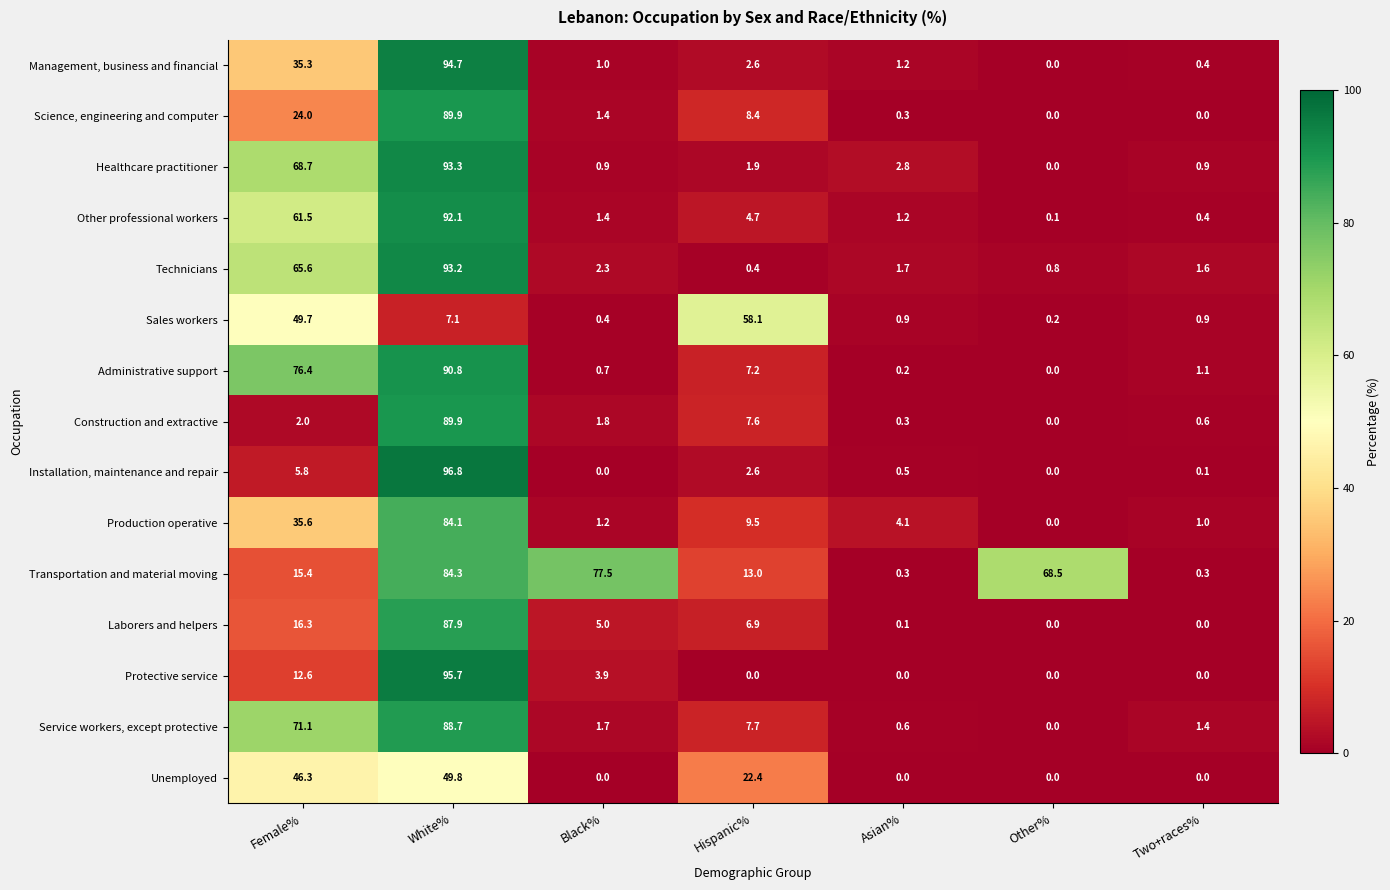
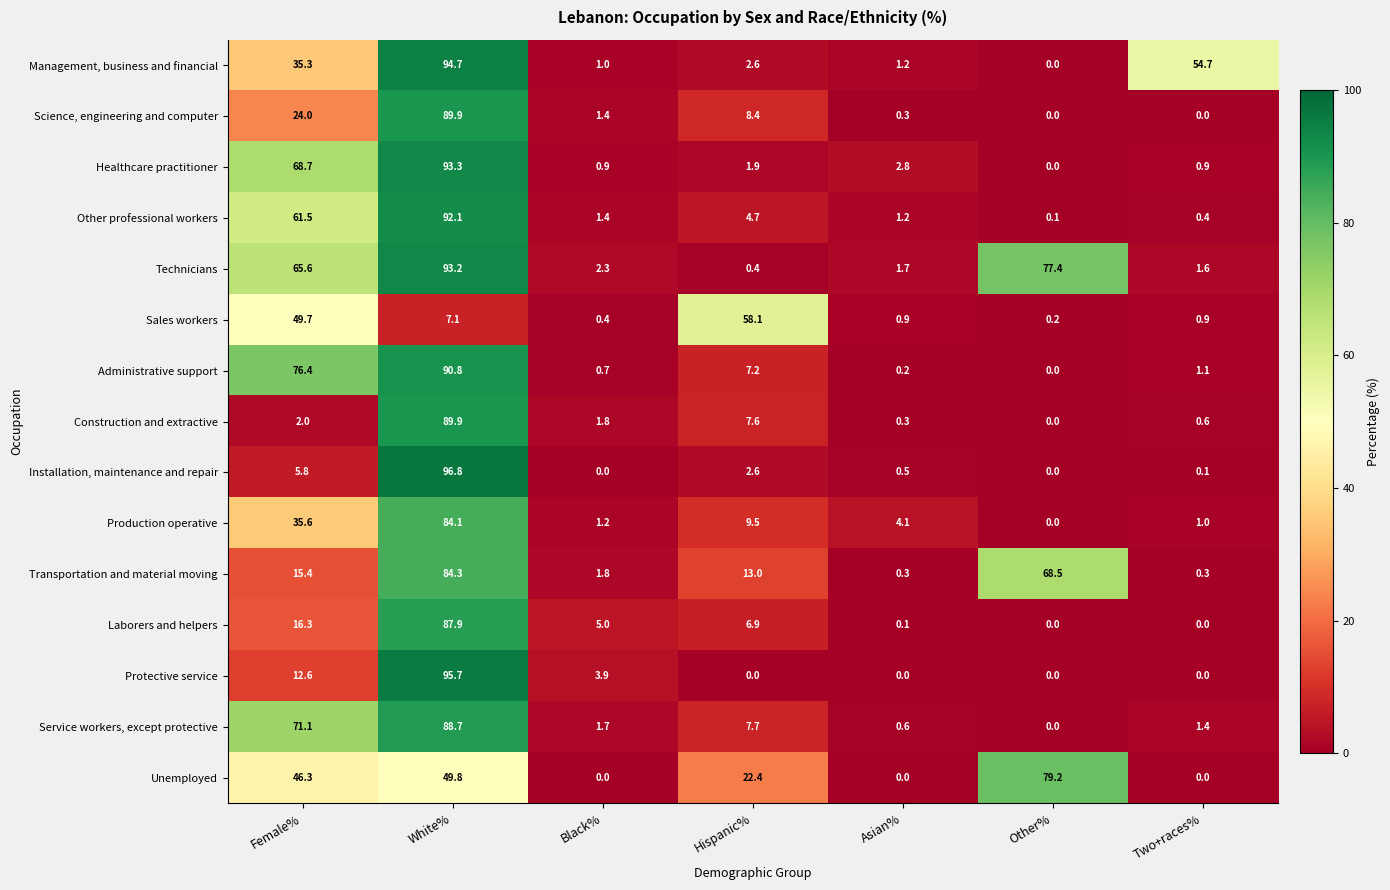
Management, business and financial, Two+races%: 0.4 -> 54.7
Technicians, Other%: 0.8 -> 77.4
Transportation and material moving, Black%: 77.5 -> 1.8
Unemployed, Other%: 0.0 -> 79.2
